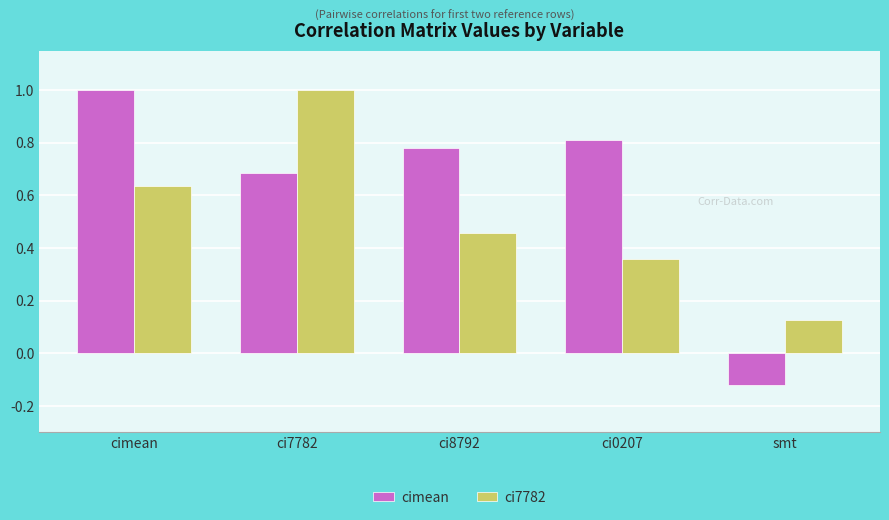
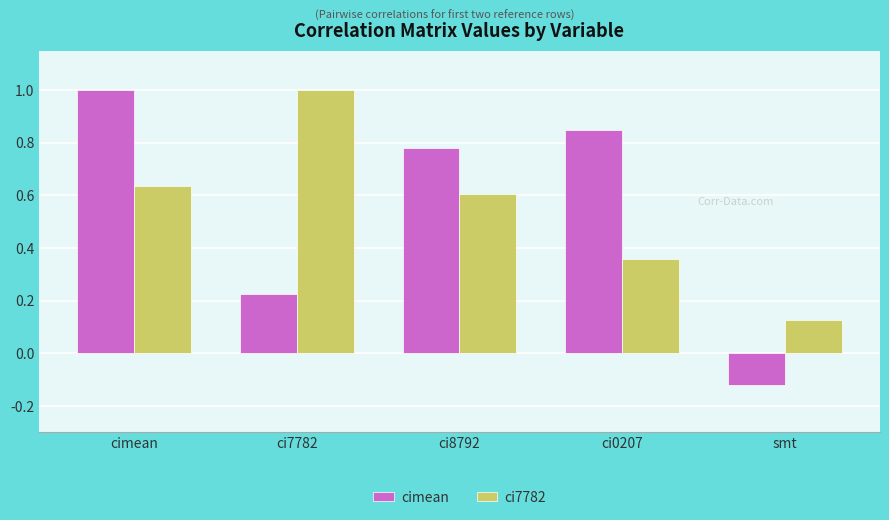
cimean, ci7782: 0.68 -> 0.23
ci7782, ci8792: 0.46 -> 0.60
cimean, ci0207: 0.81 -> 0.85
